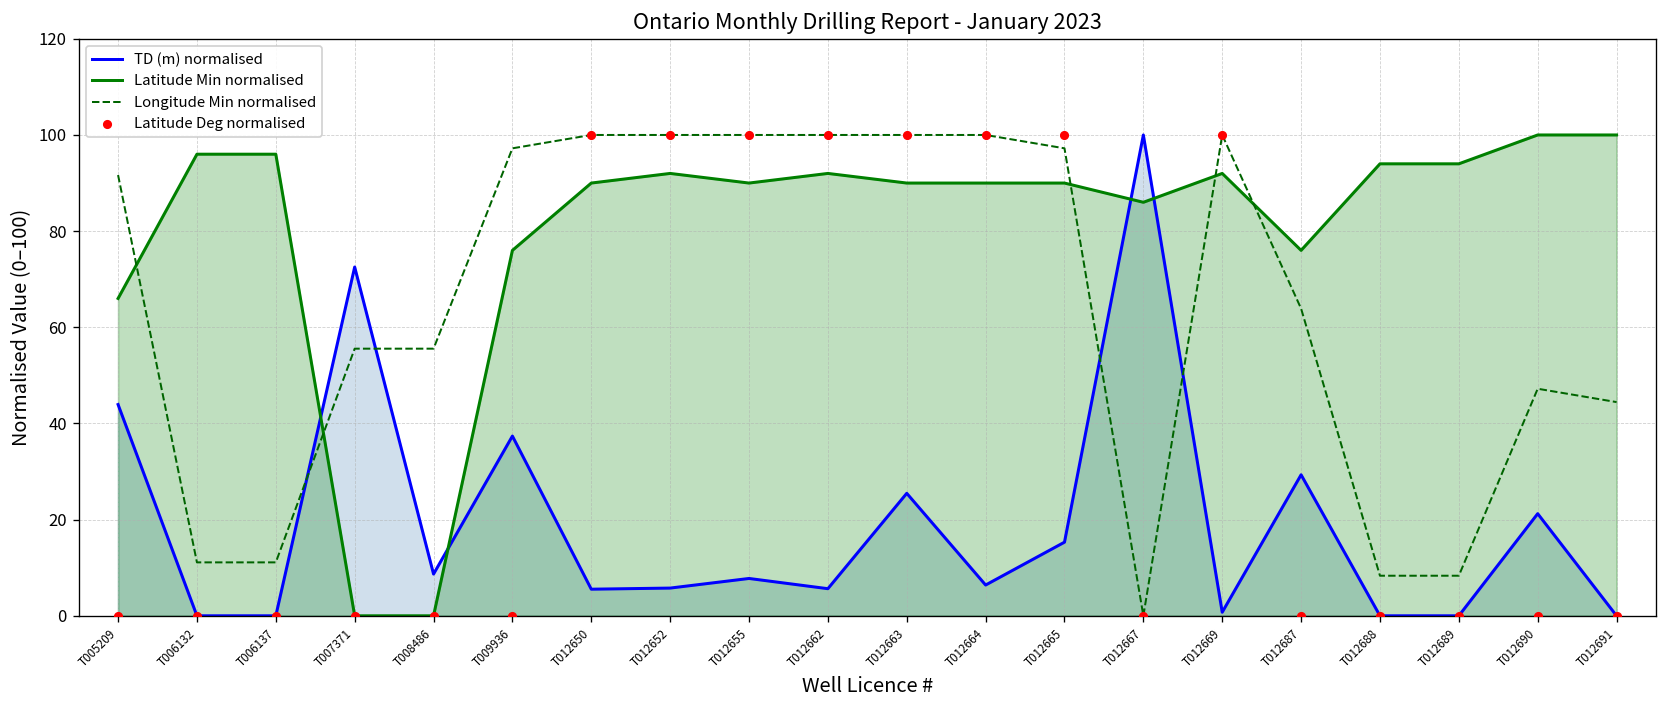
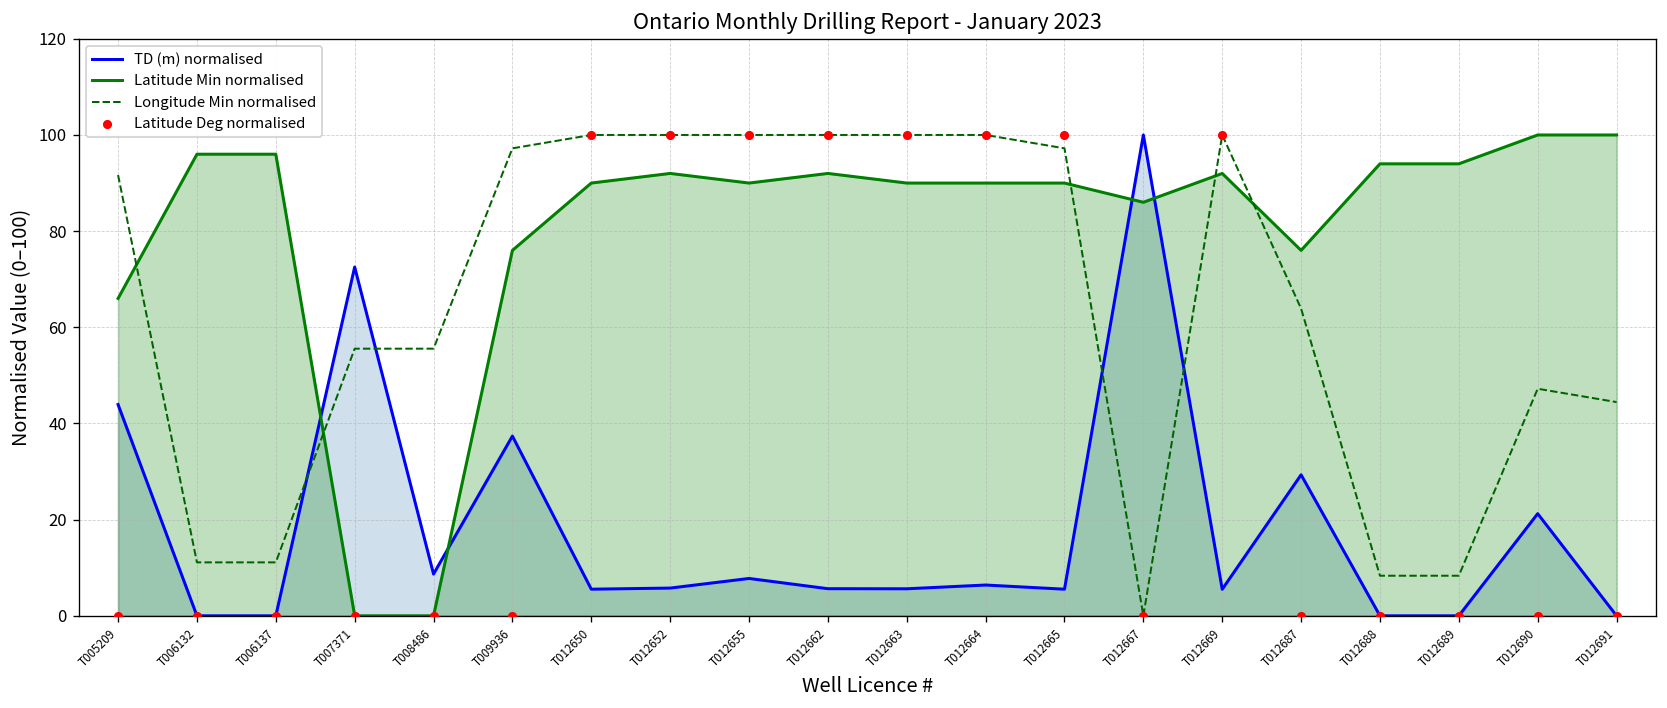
TD (m) normalised, T012663: 25 -> 6
TD (m) normalised, T012665: 15 -> 6
TD (m) normalised, T012669: 1 -> 6
